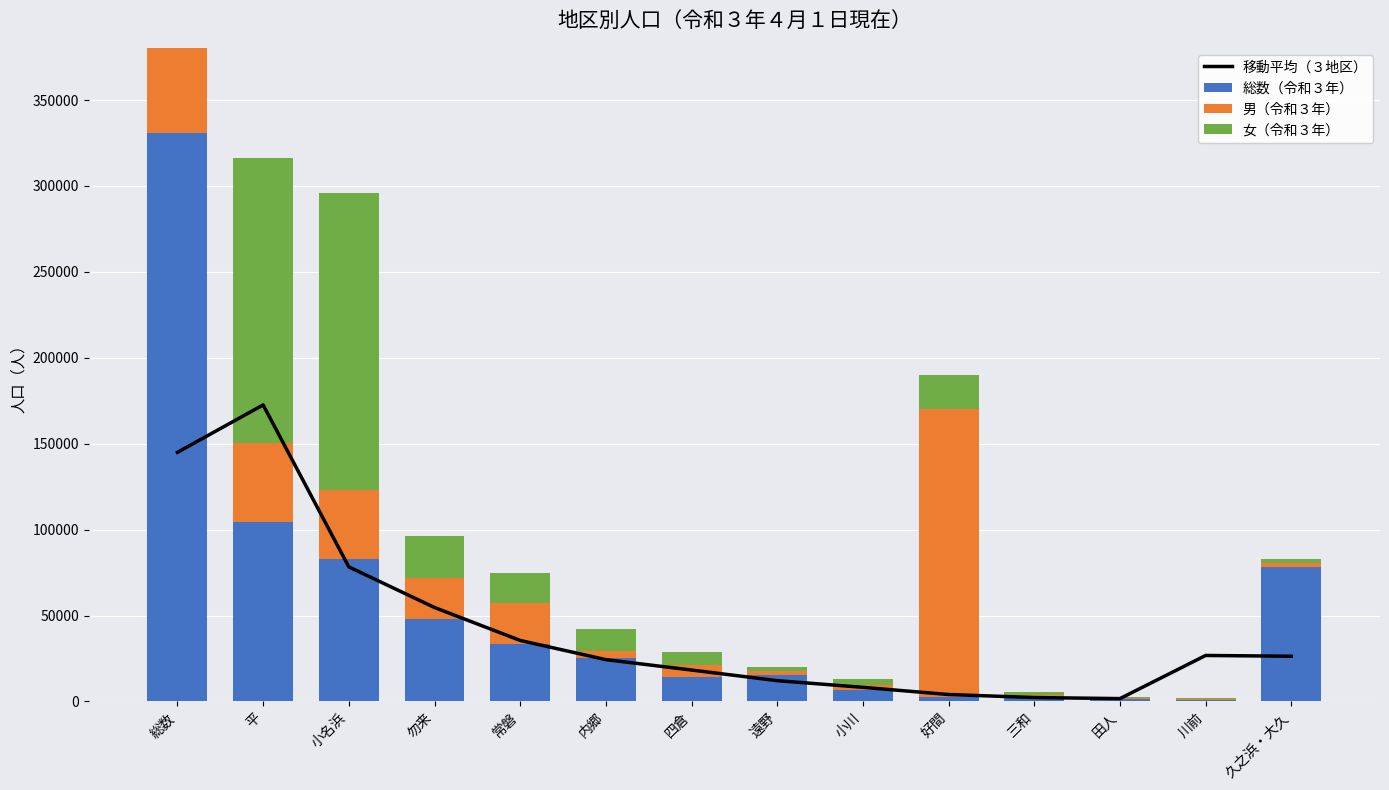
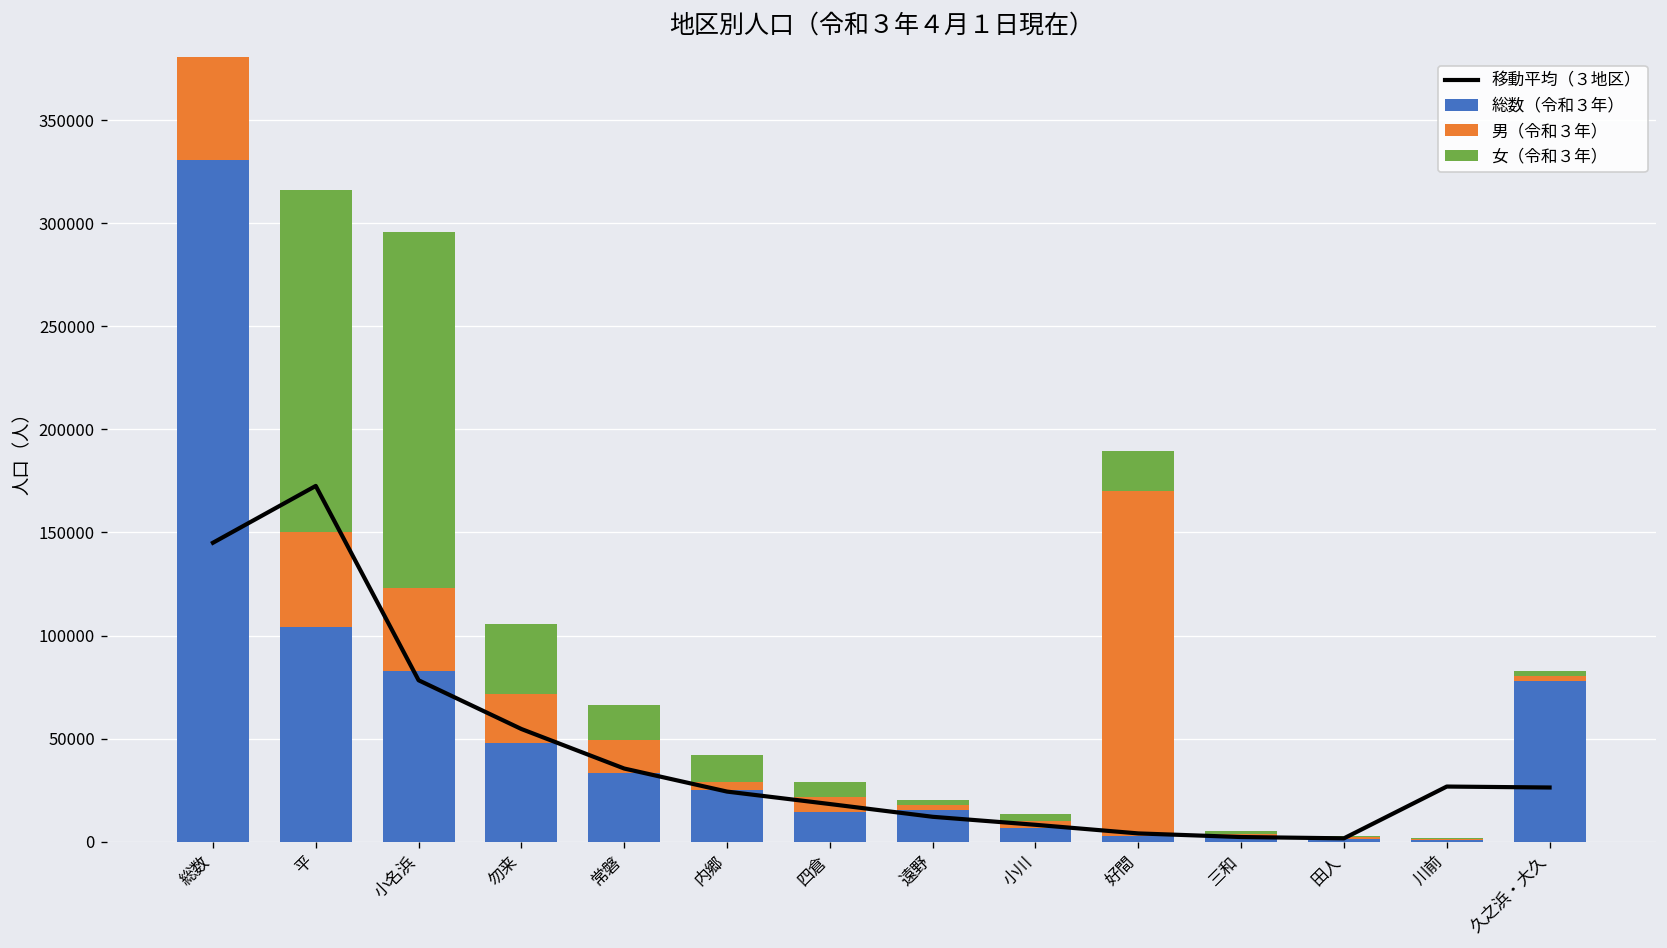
女（令和３年）, 勿来: 24000 -> 34000
男（令和３年）, 常磐: 24000 -> 16000
